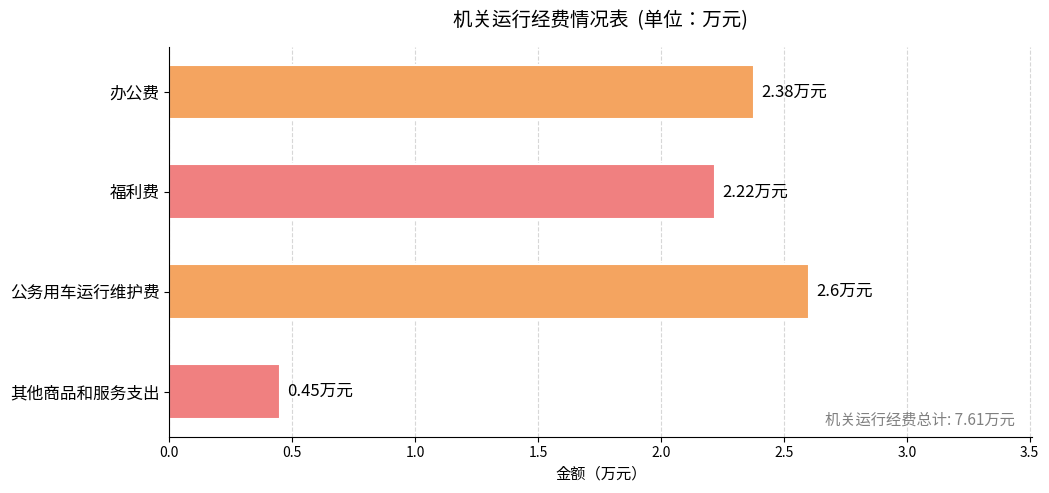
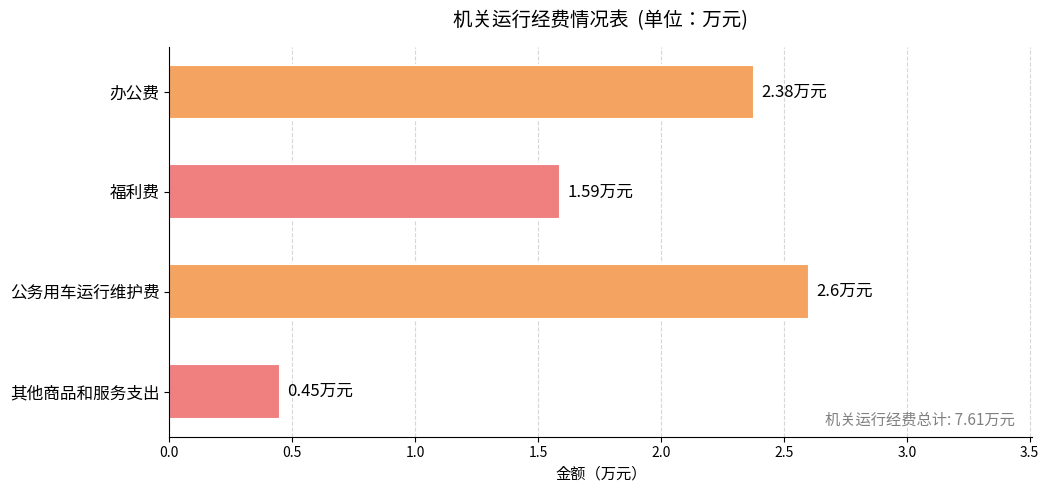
福利费: 2.22 -> 1.59
